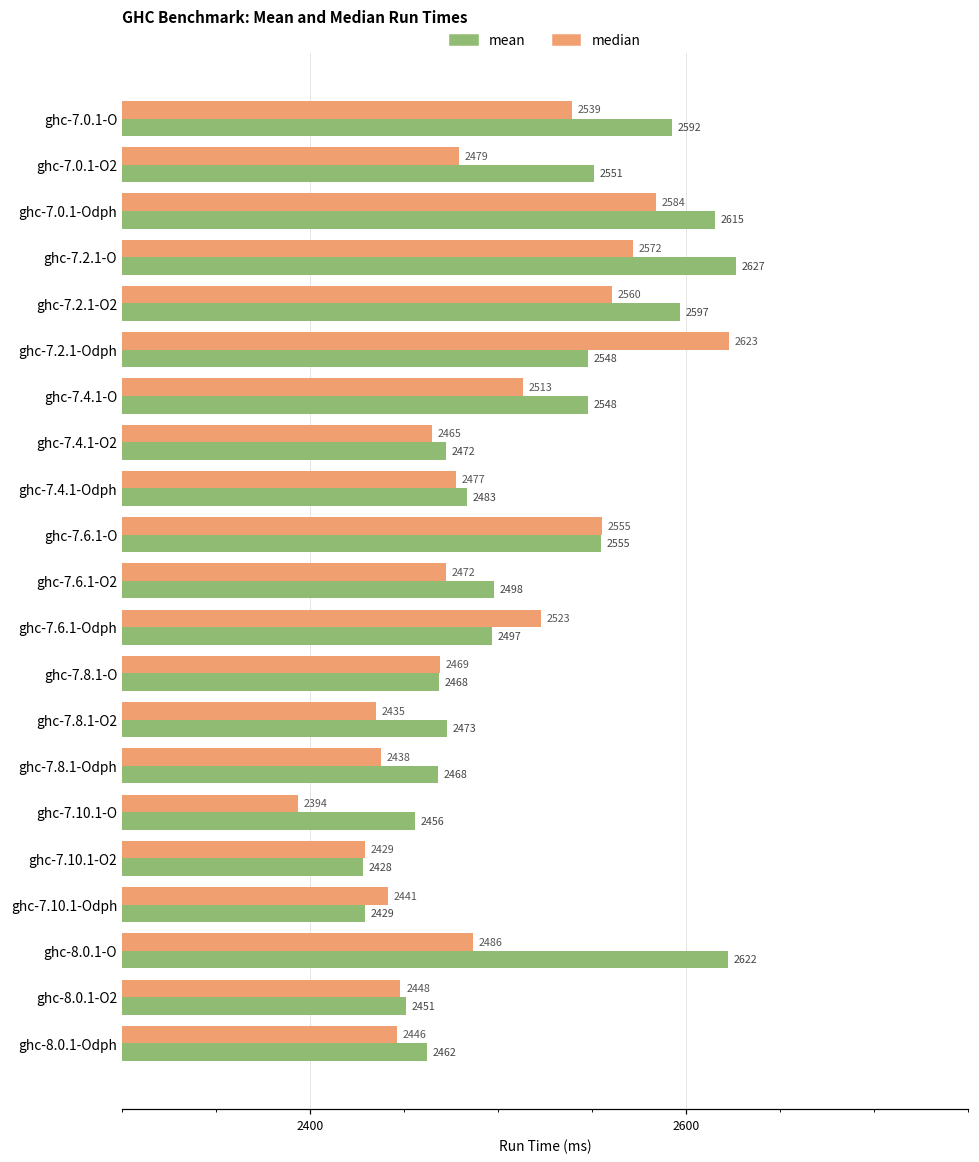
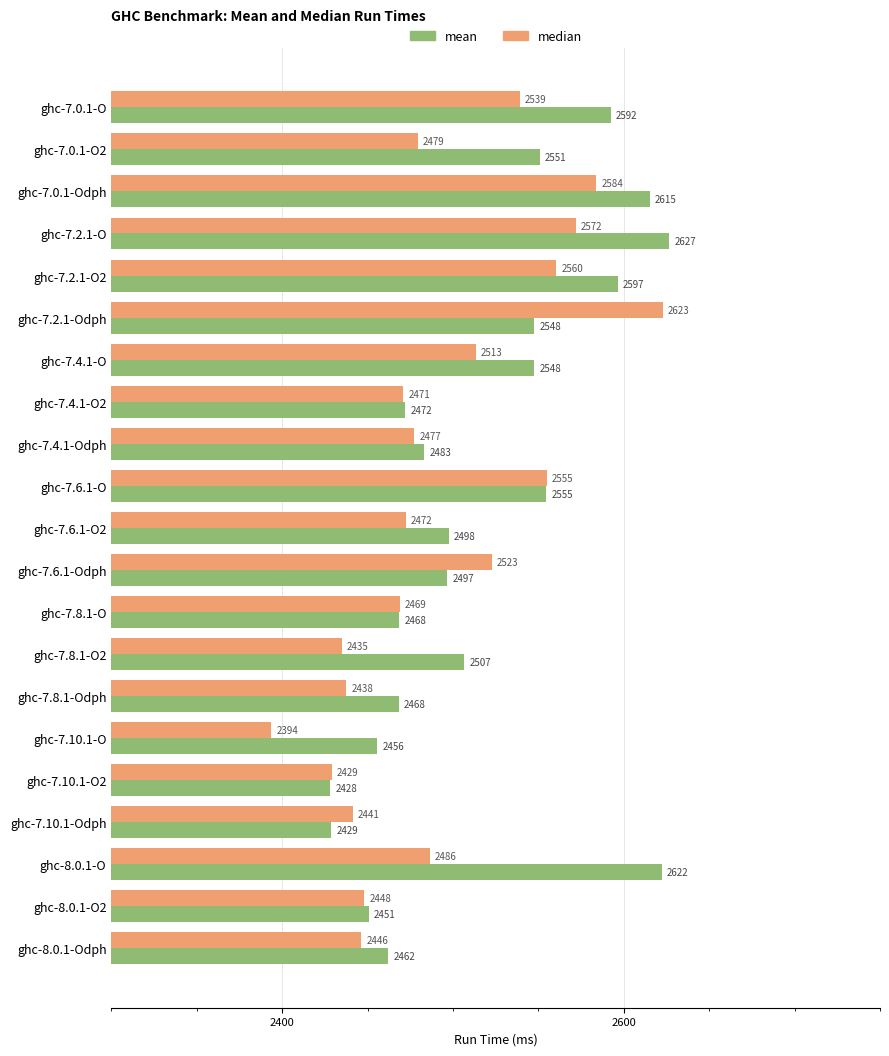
median, ghc-7.4.1-O2: 2465 -> 2471
mean, ghc-7.8.1-O2: 2473 -> 2507
